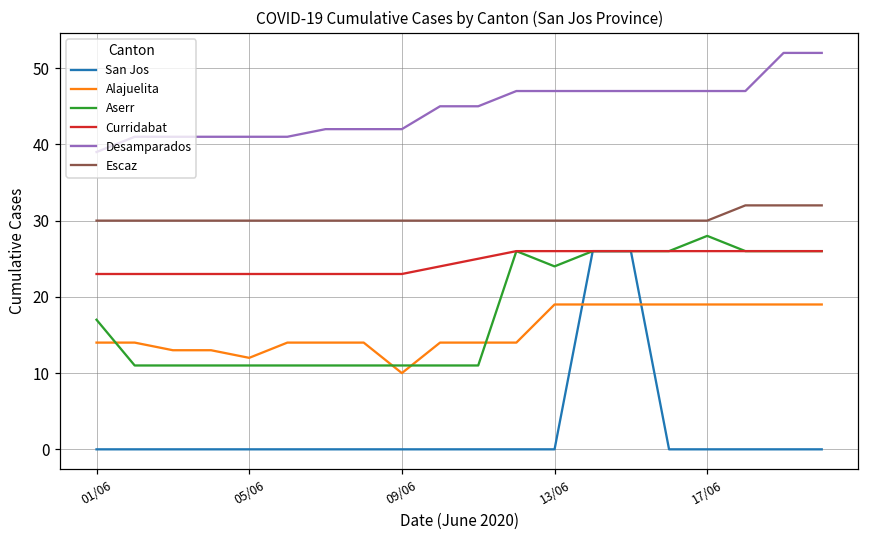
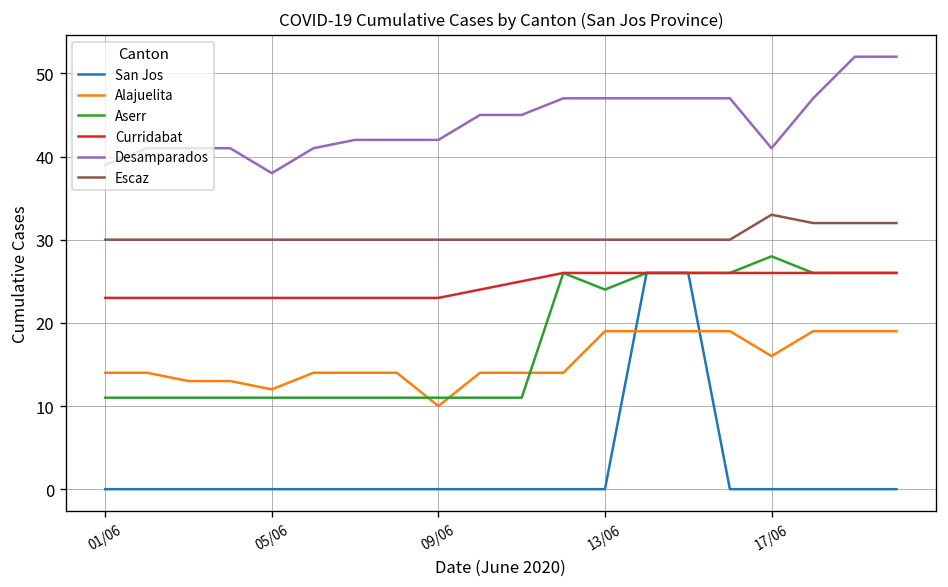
Aserr, 01/06: 17 -> 11
Desamparados, 05/06: 41 -> 38
Alajuelita, 17/06: 19 -> 16
Desamparados, 17/06: 47 -> 41
Escaz, 17/06: 30 -> 33
